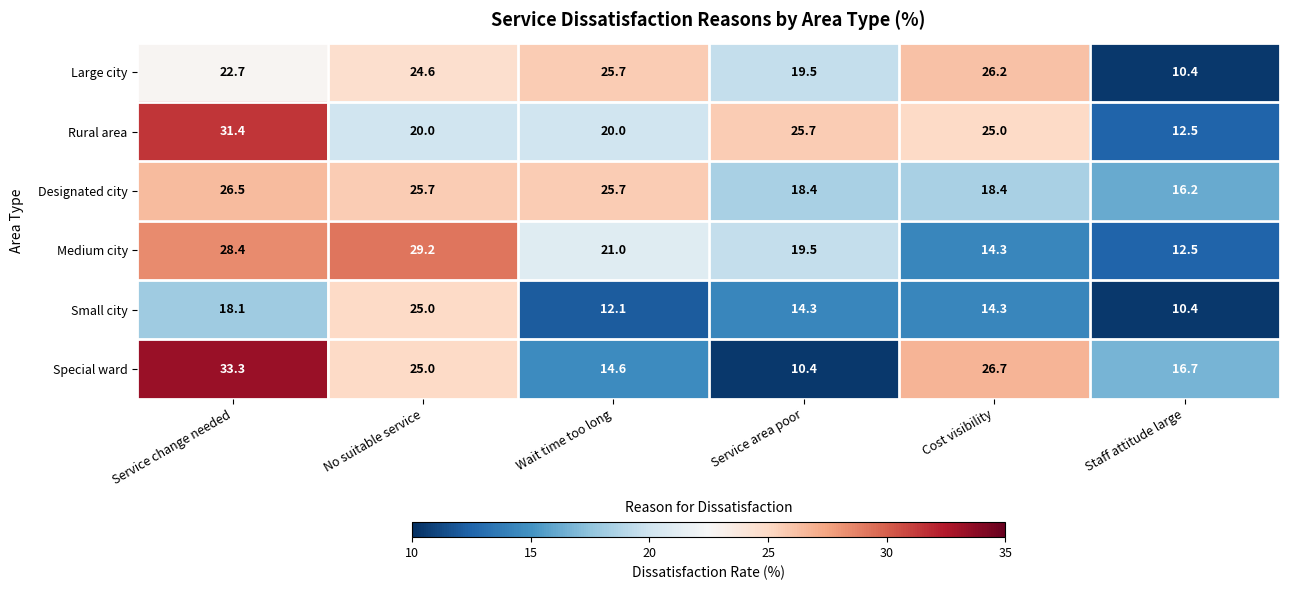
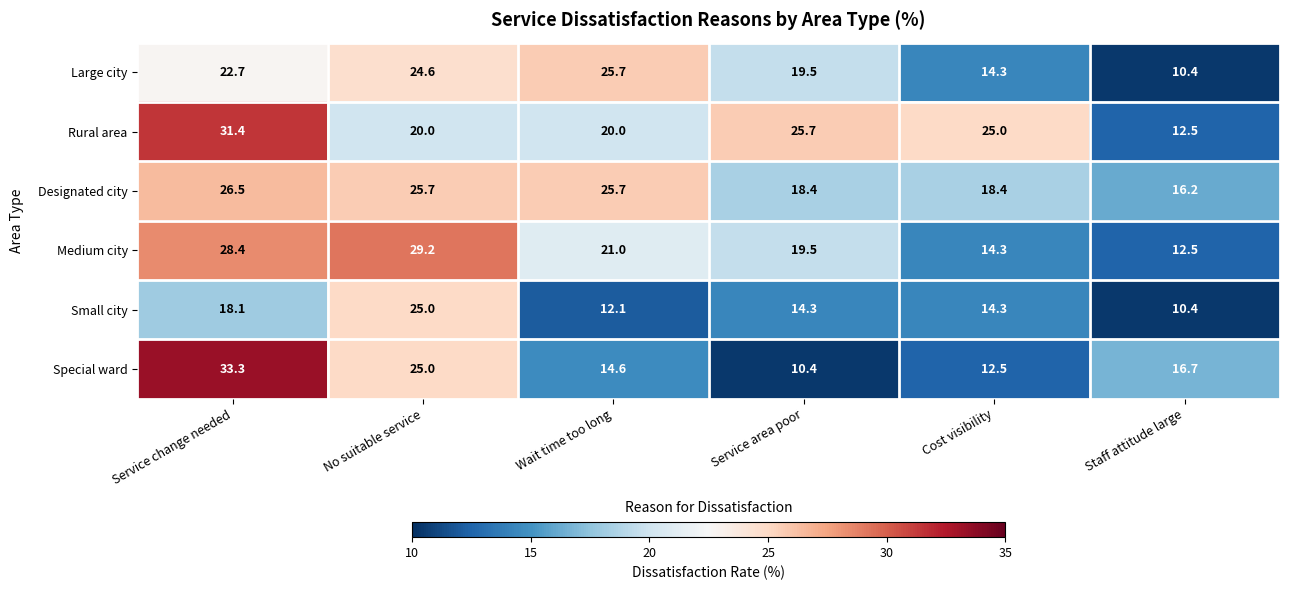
Large city, Cost visibility: 26.2 -> 14.3
Special ward, Cost visibility: 26.7 -> 12.5
